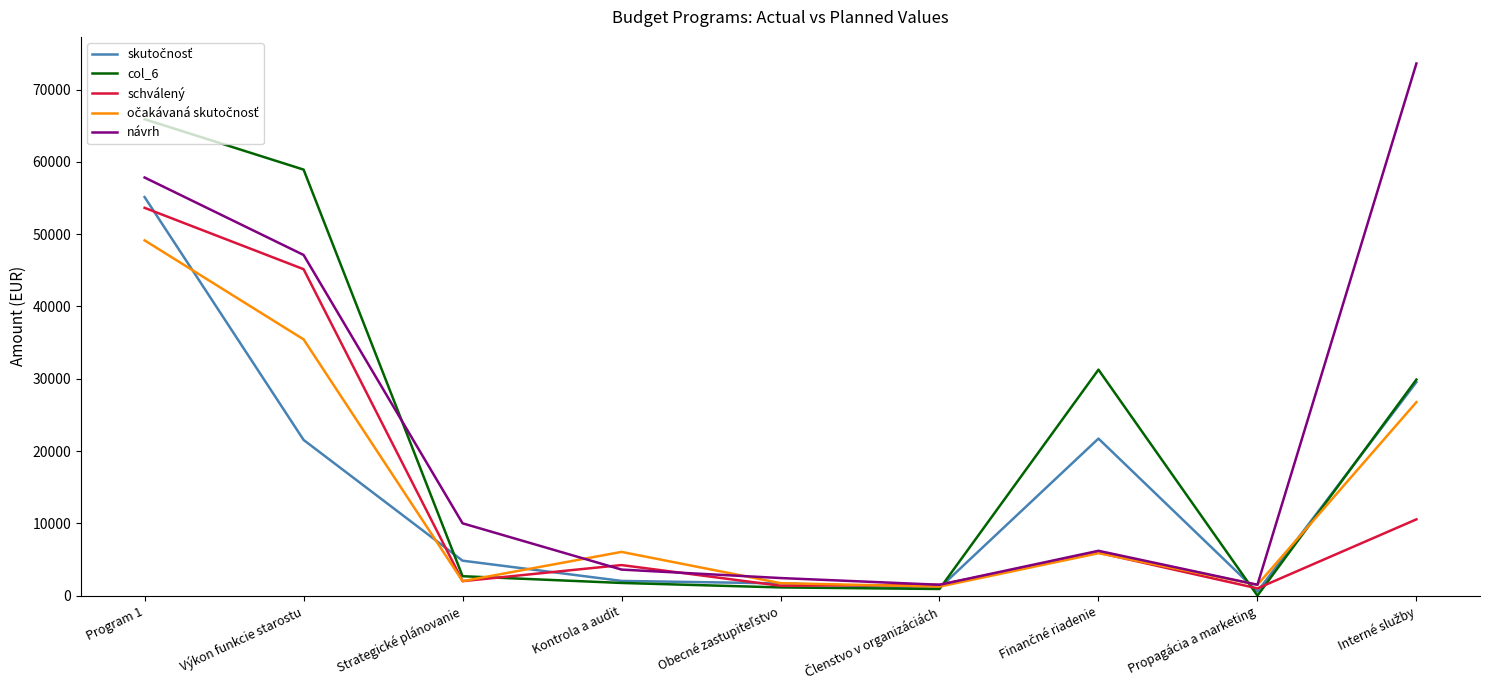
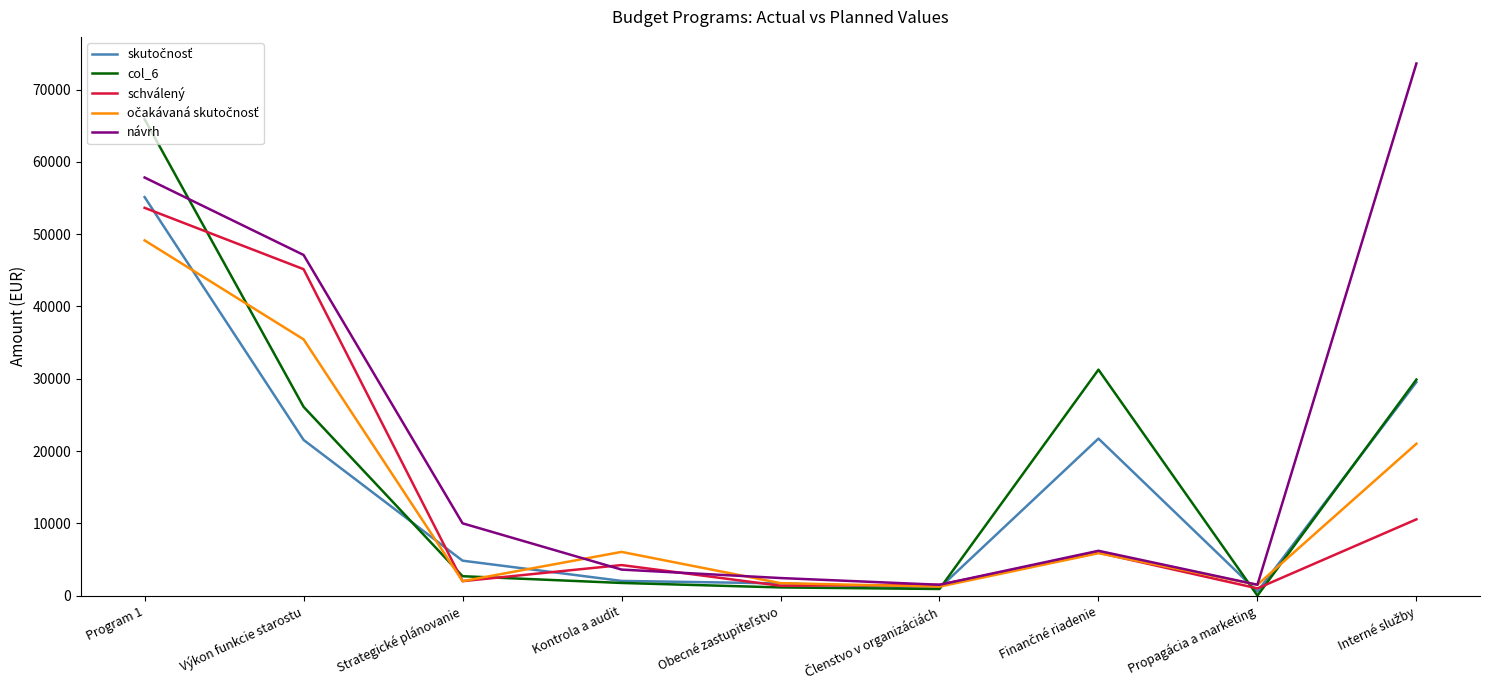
col_6, Výkon funkcie starostu: 59000 -> 26000
očakávaná skutočnosť, Interné služby: 27000 -> 21000
